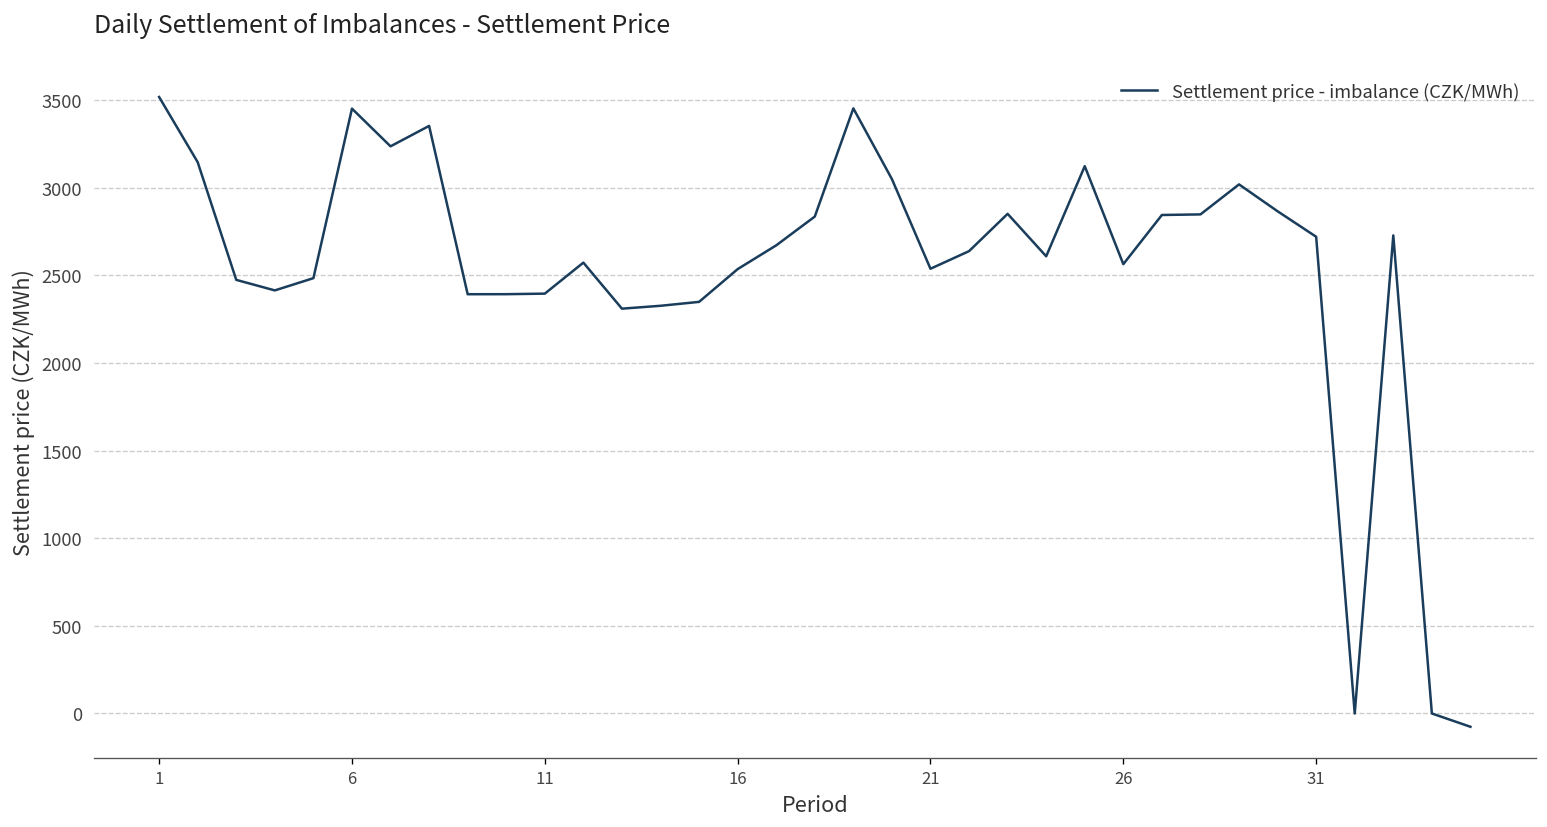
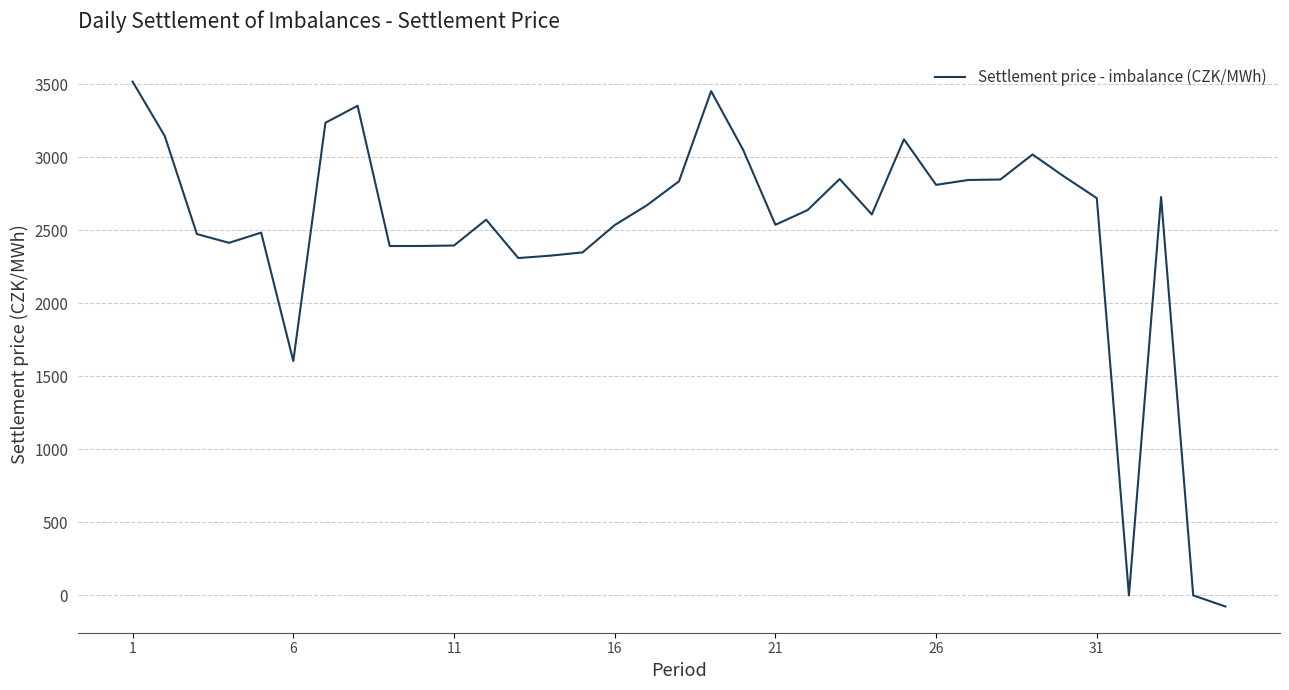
6: 3450 -> 1600
26: 2560 -> 2810
